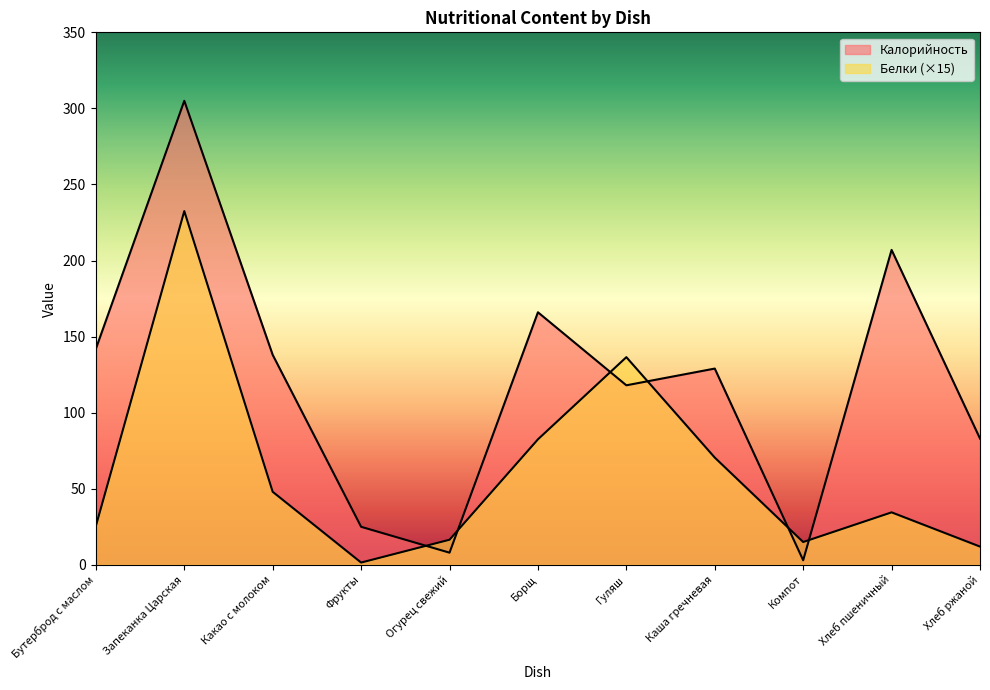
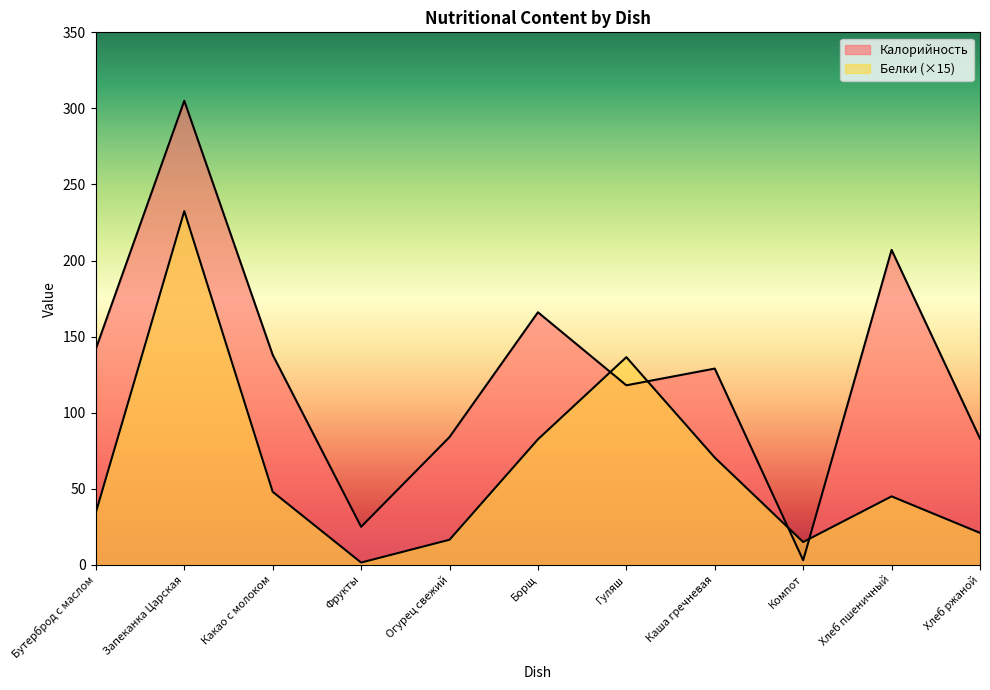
Белки (×15), Бутерброд с маслом: 26 -> 35
Калорийность, Огурец свежий: 8 -> 84
Белки (×15), Хлеб пшеничный: 35 -> 45
Белки (×15), Хлеб ржаной: 12 -> 21
